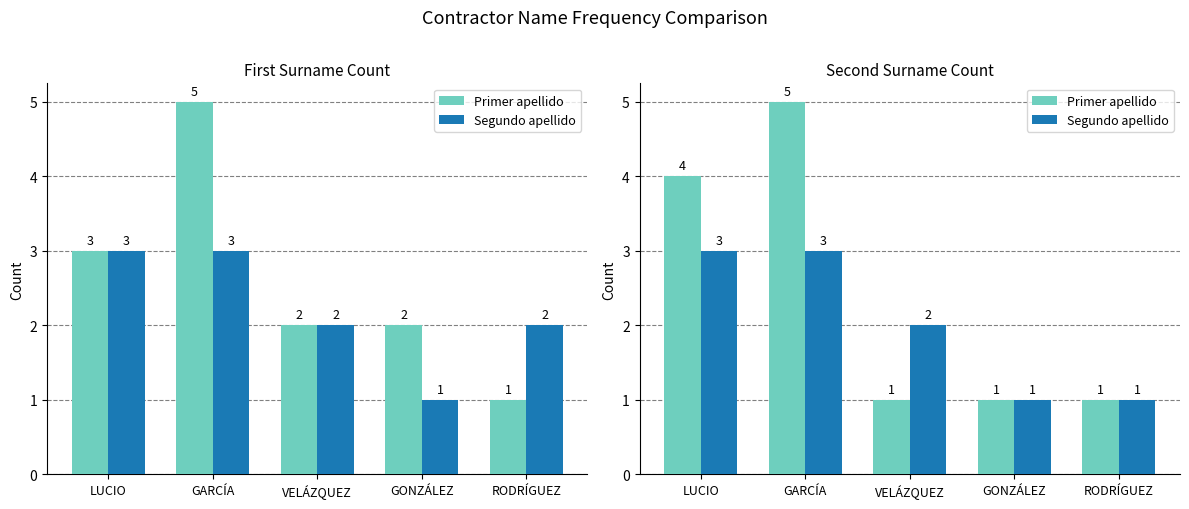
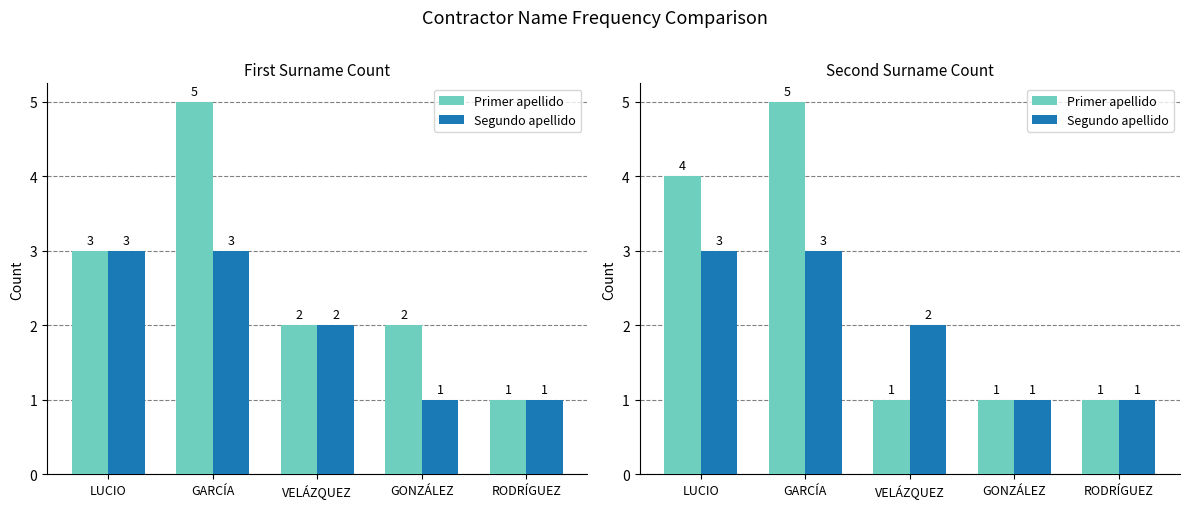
First Surname Count, Segundo apellido, RODRÍGUEZ: 2 -> 1
